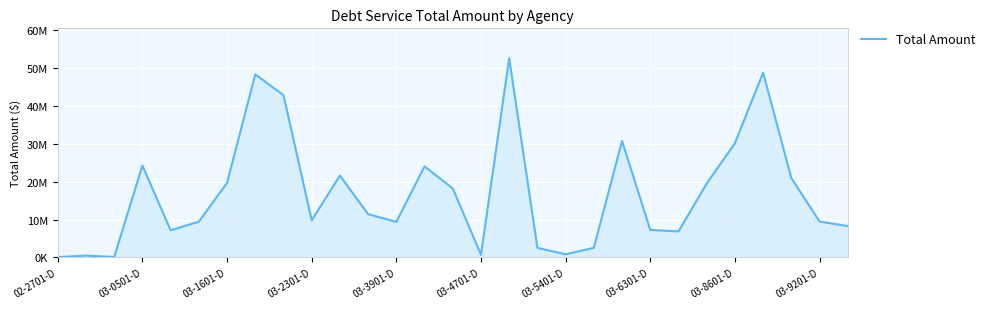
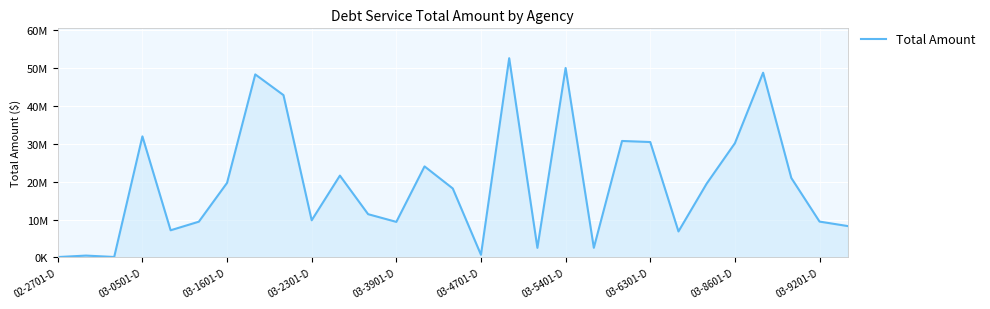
03-0501-D: 24000000 -> 32000000
03-5401-D: 1000000 -> 50000000
03-6301-D: 7000000 -> 30000000
